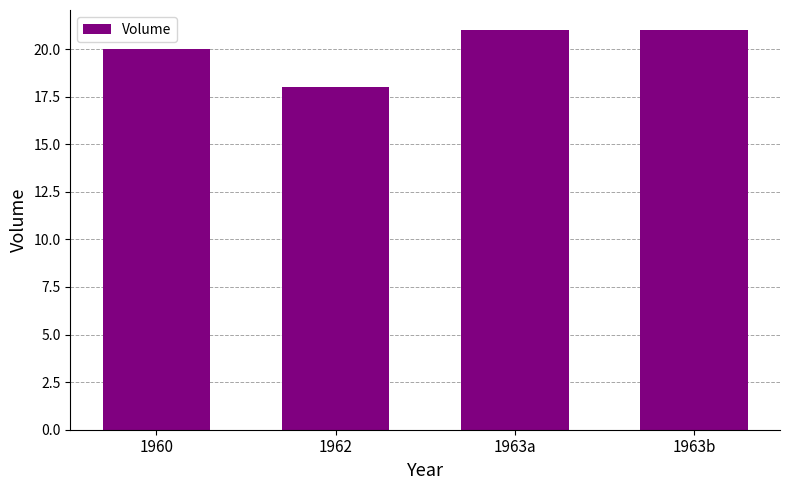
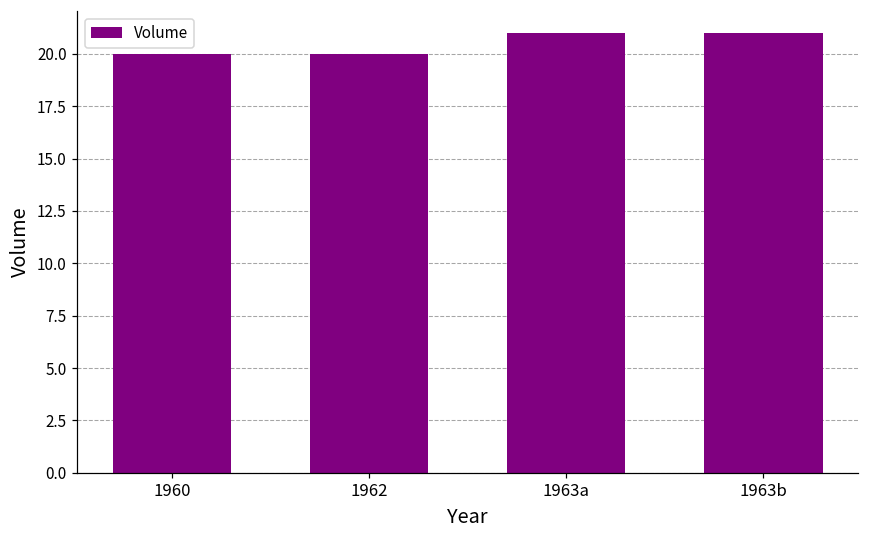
1962: 18 -> 20
